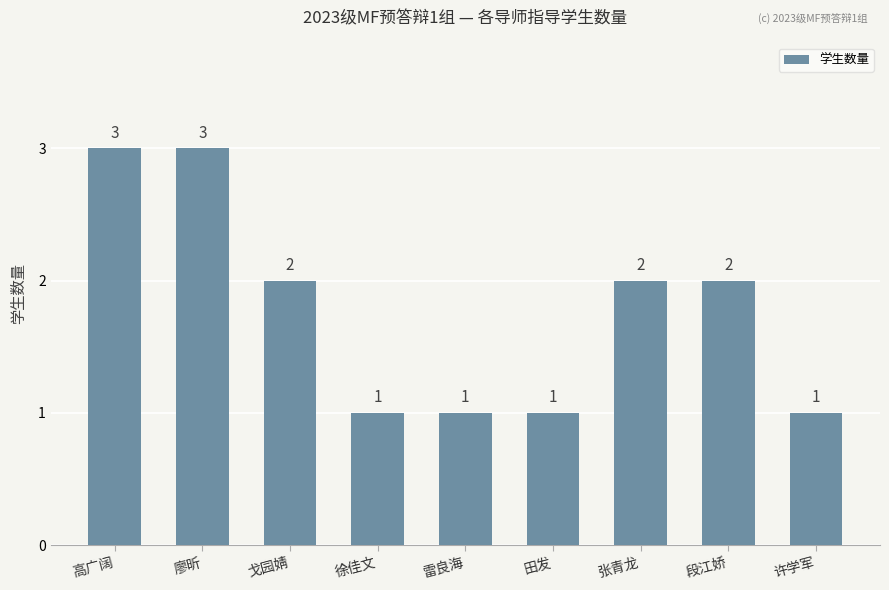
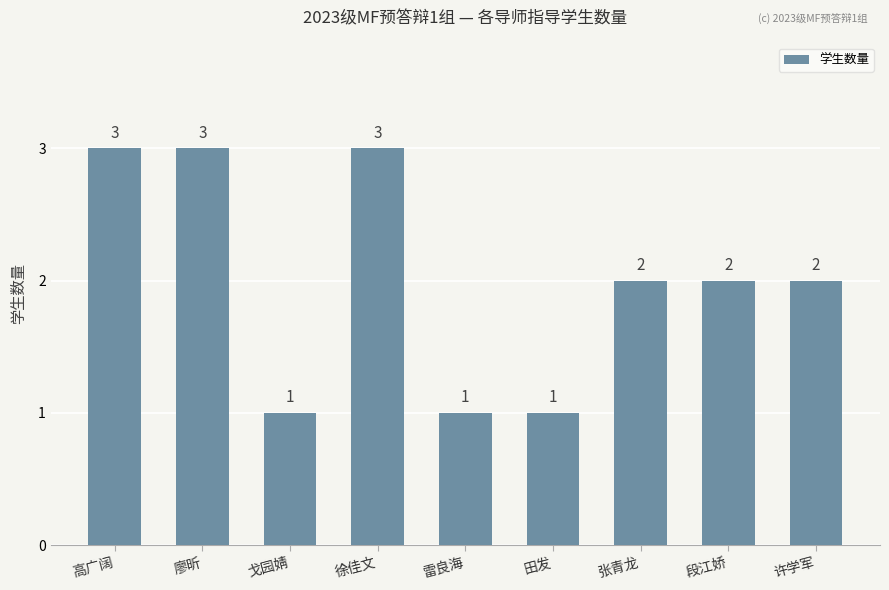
戈园婧: 2 -> 1
徐佳文: 1 -> 3
许学军: 1 -> 2
